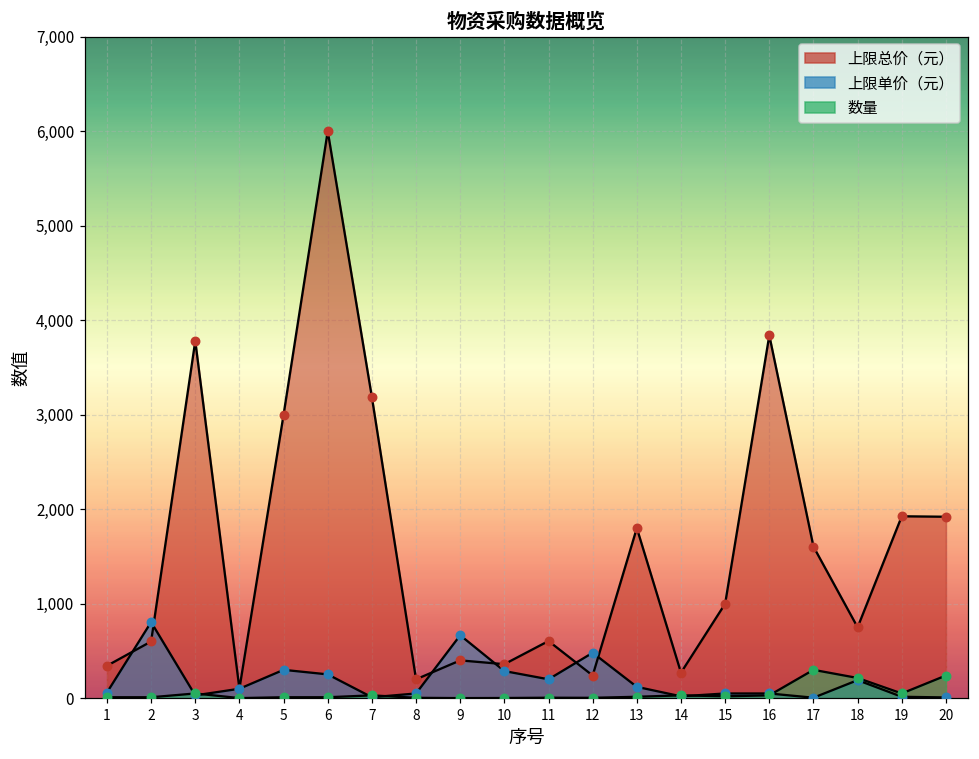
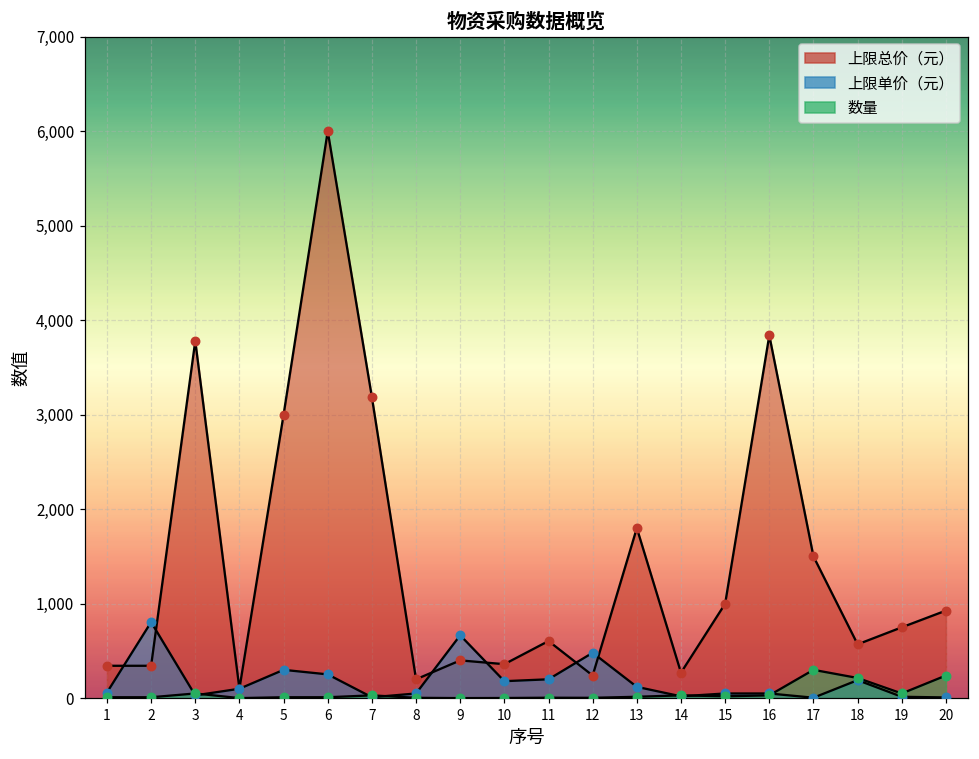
上限总价（元）, 2: 600 -> 300
上限单价（元）, 10: 300 -> 200
上限总价（元）, 17: 1,600 -> 1,500
上限总价（元）, 18: 800 -> 600
上限总价（元）, 19: 1,900 -> 800
上限总价（元）, 20: 1,900 -> 900
